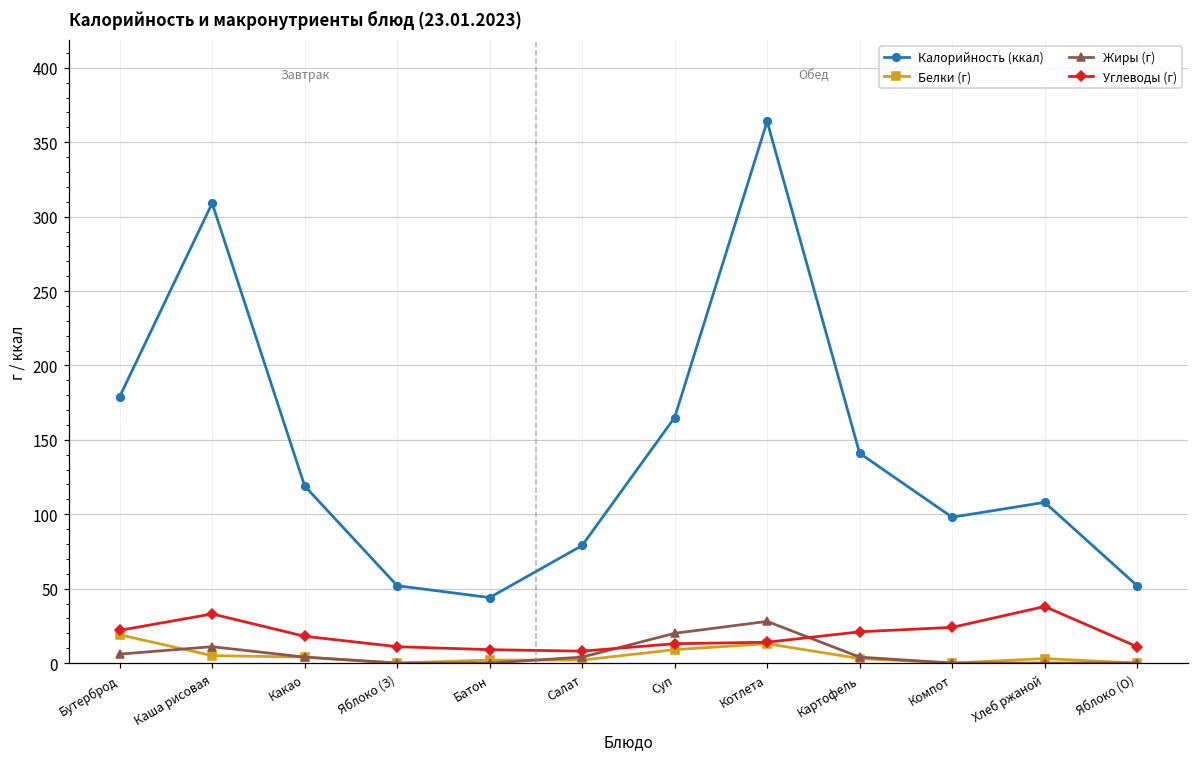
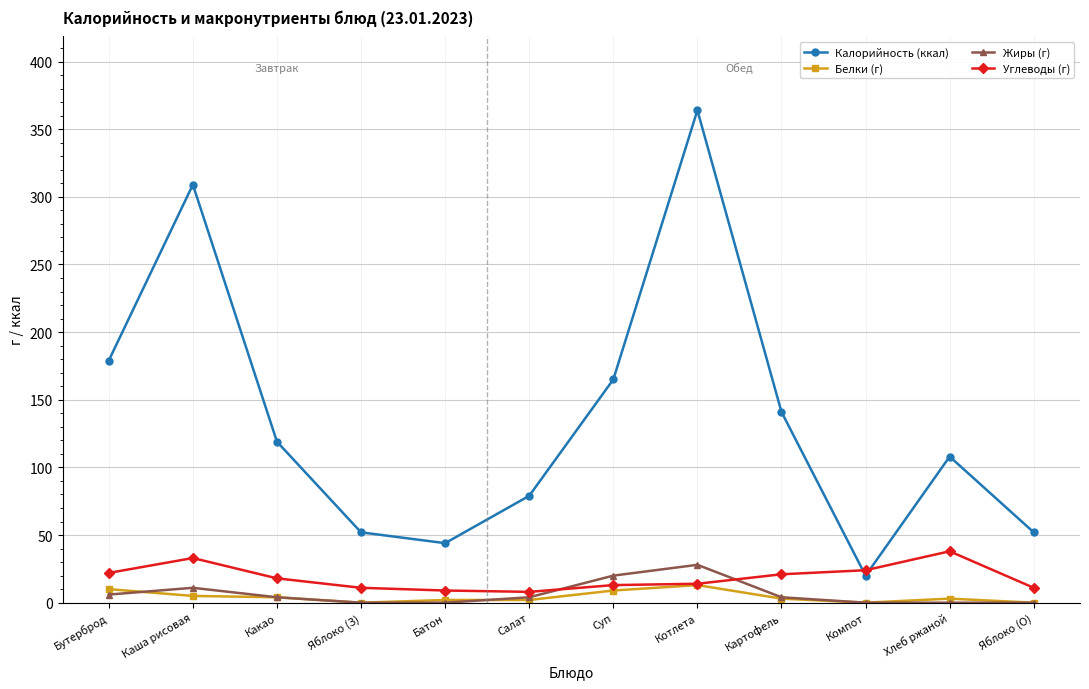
Белки (г), Бутерброд: 19 -> 10
Калорийность (ккал), Компот: 98 -> 20
